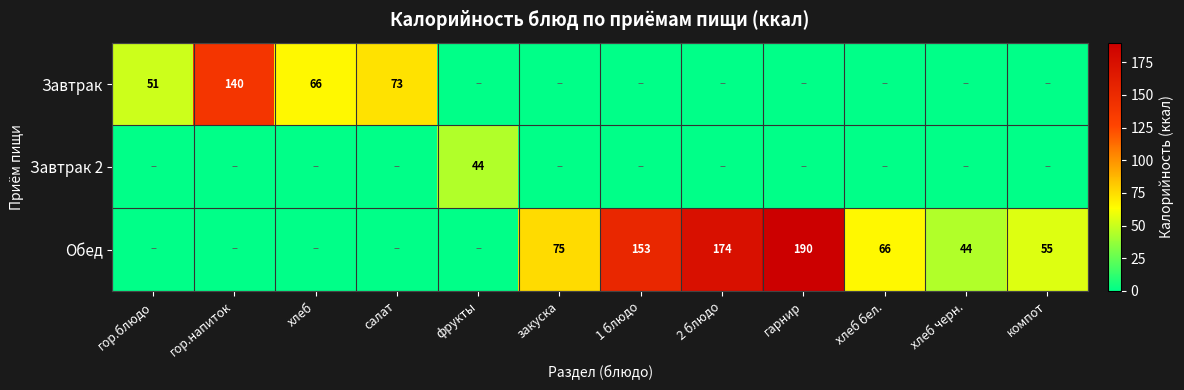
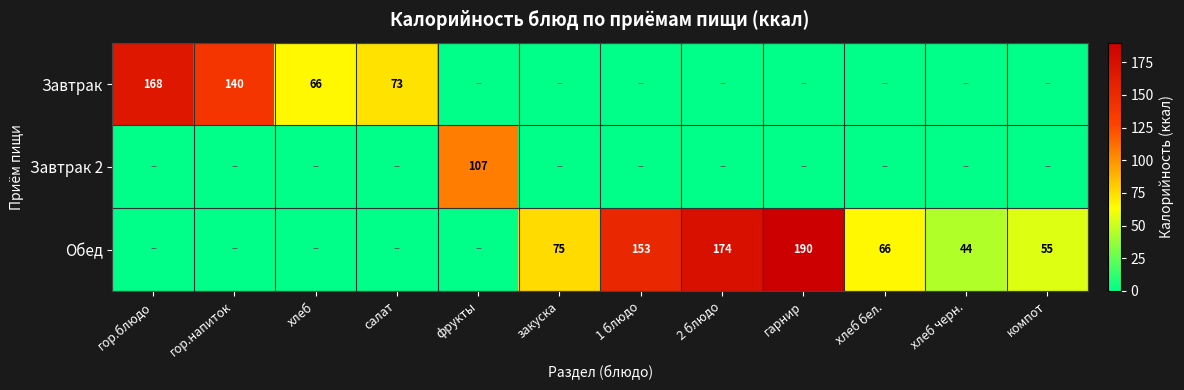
Завтрак, гор.блюдо: 51 -> 168
Завтрак 2, фрукты: 44 -> 107
